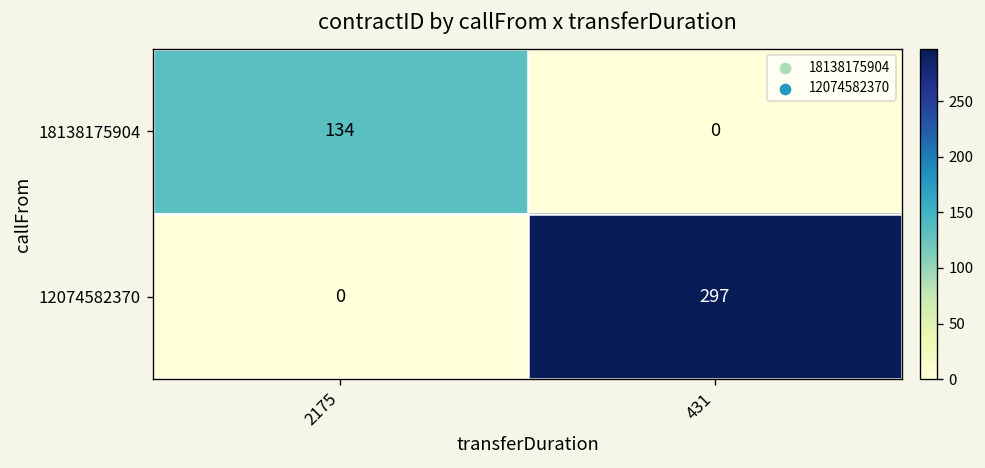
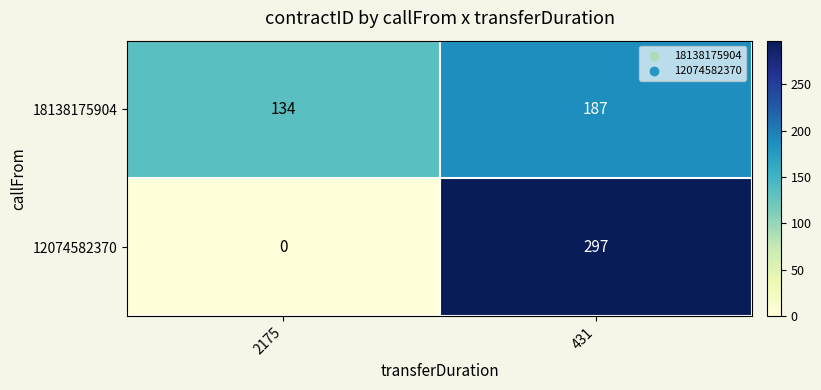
18138175904, 431: 0 -> 187
